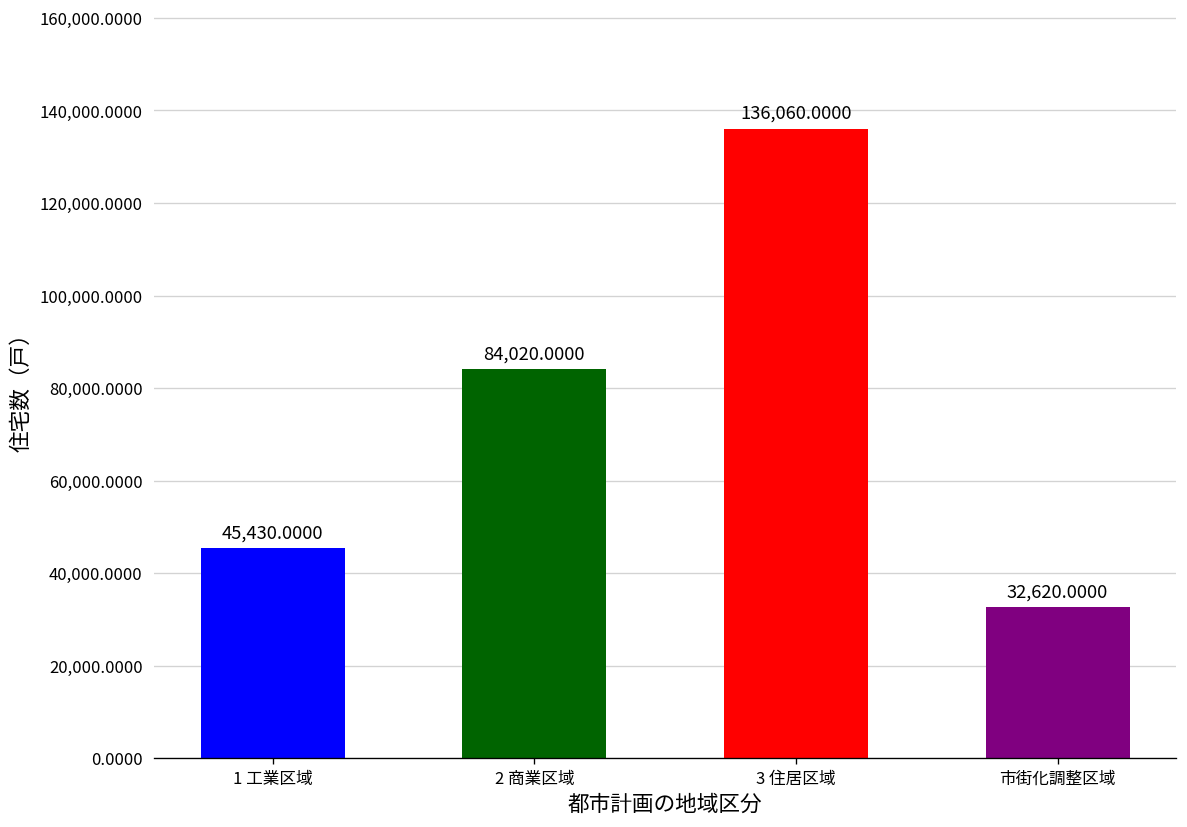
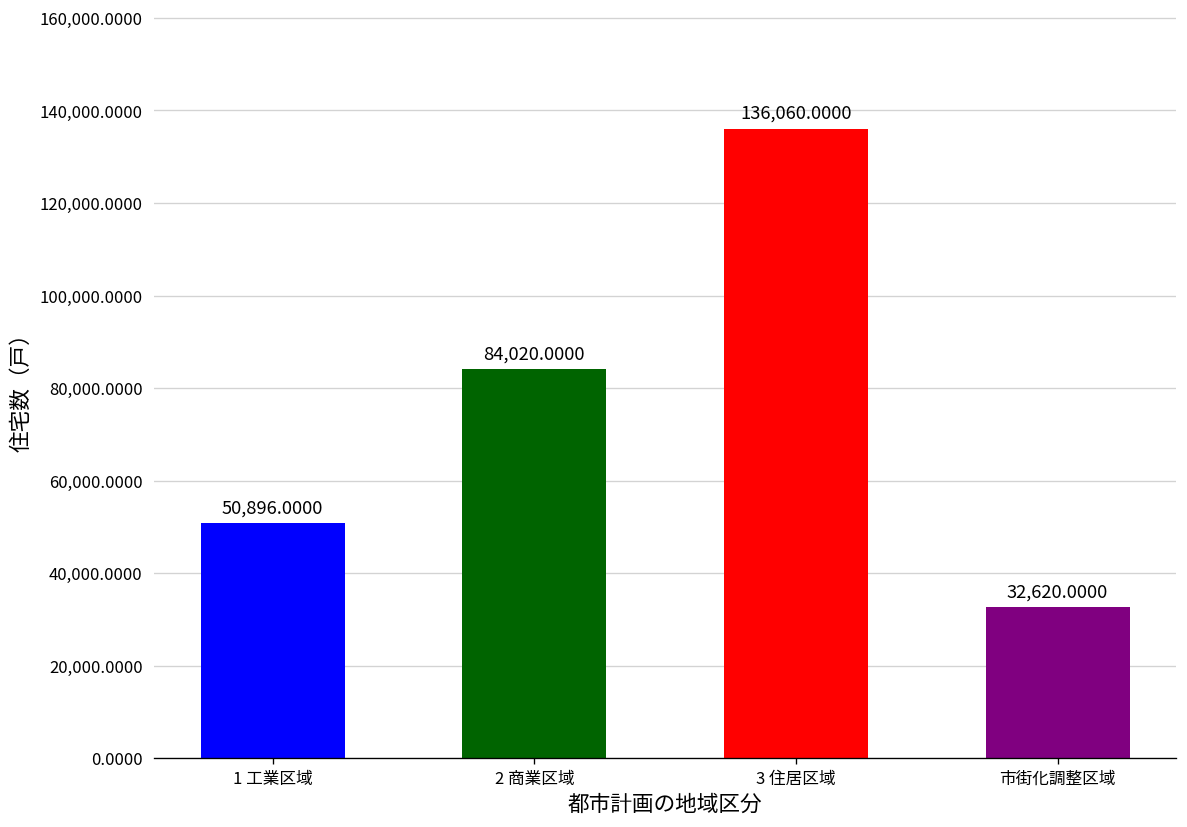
1 工業区域: 45,430.0000 -> 50,896.0000
